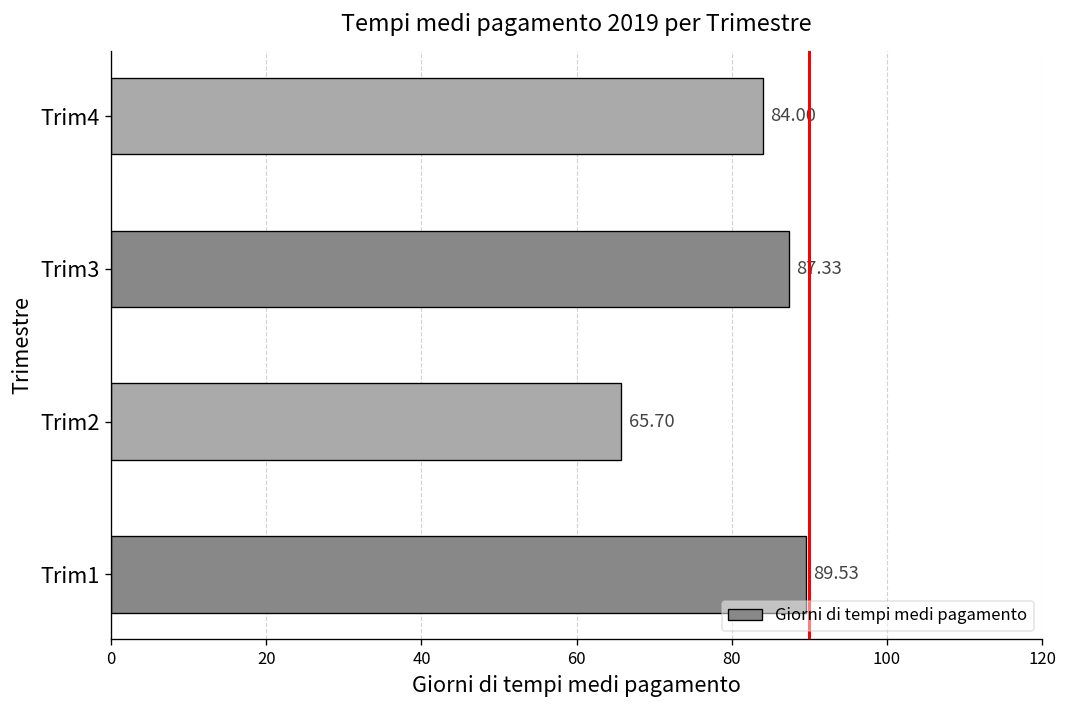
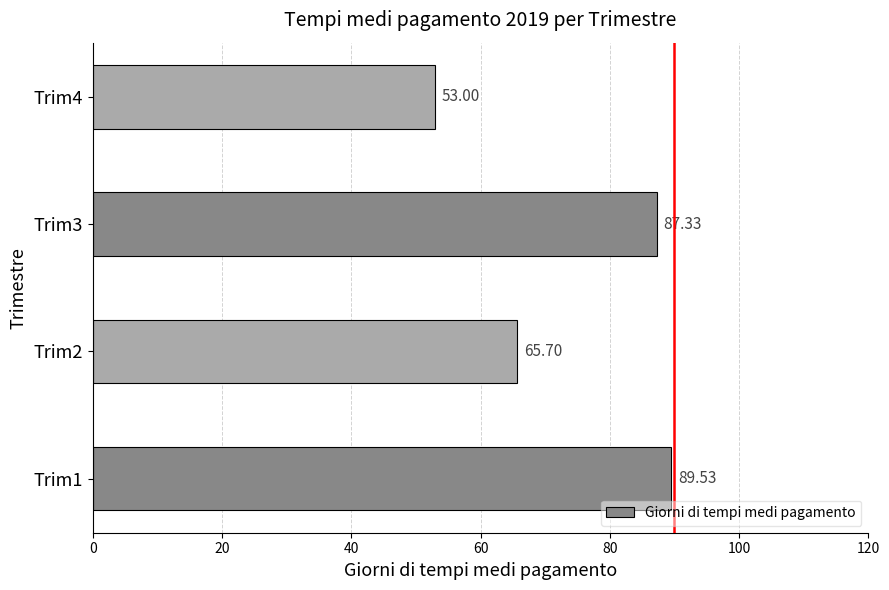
Trim4: 84.00 -> 53.00
